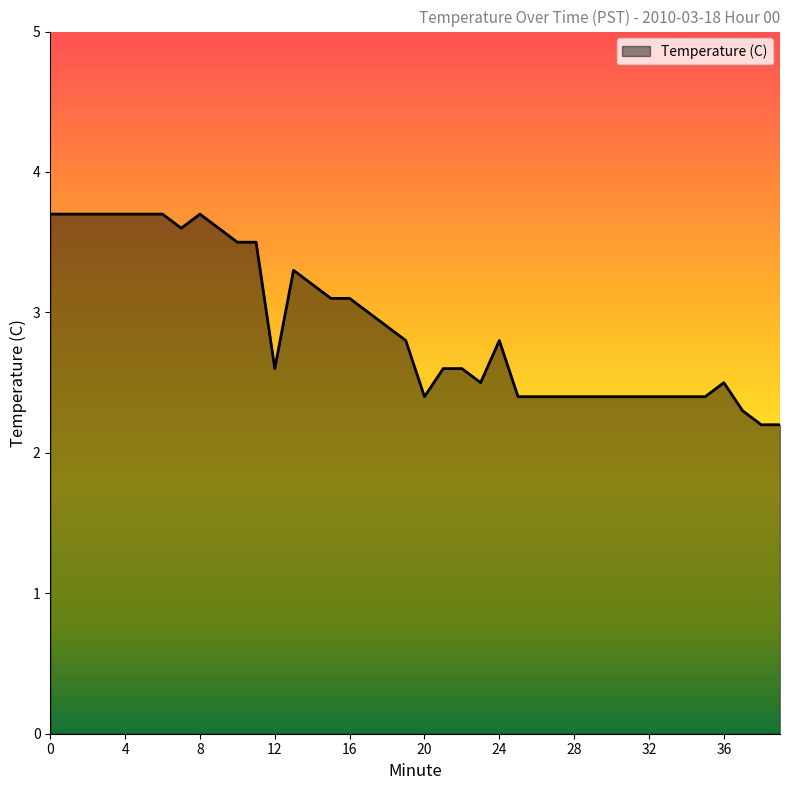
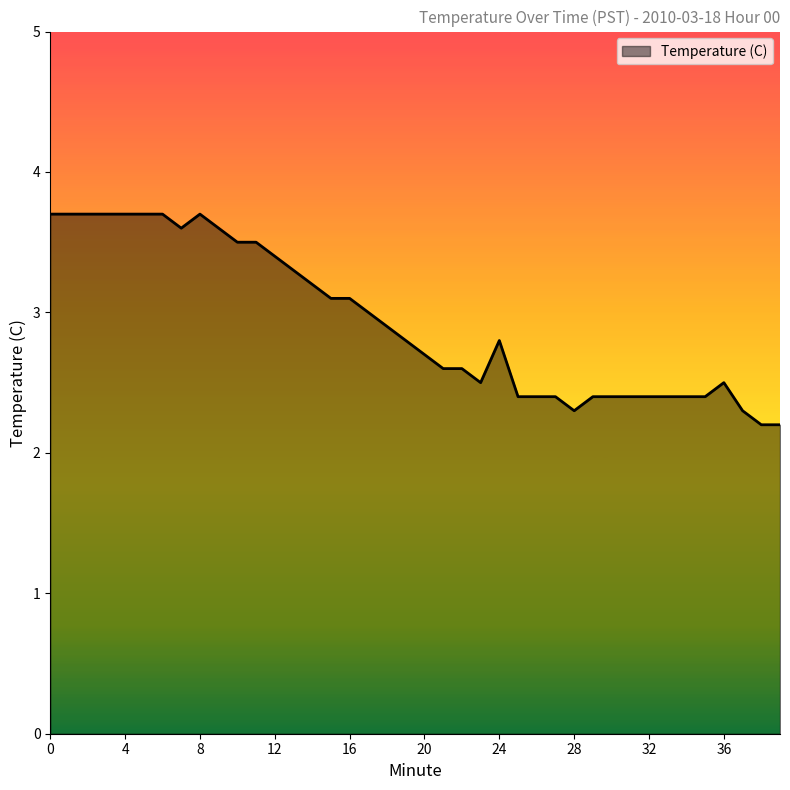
12: 2.6 -> 3.4
20: 2.4 -> 2.7
28: 2.4 -> 2.3
